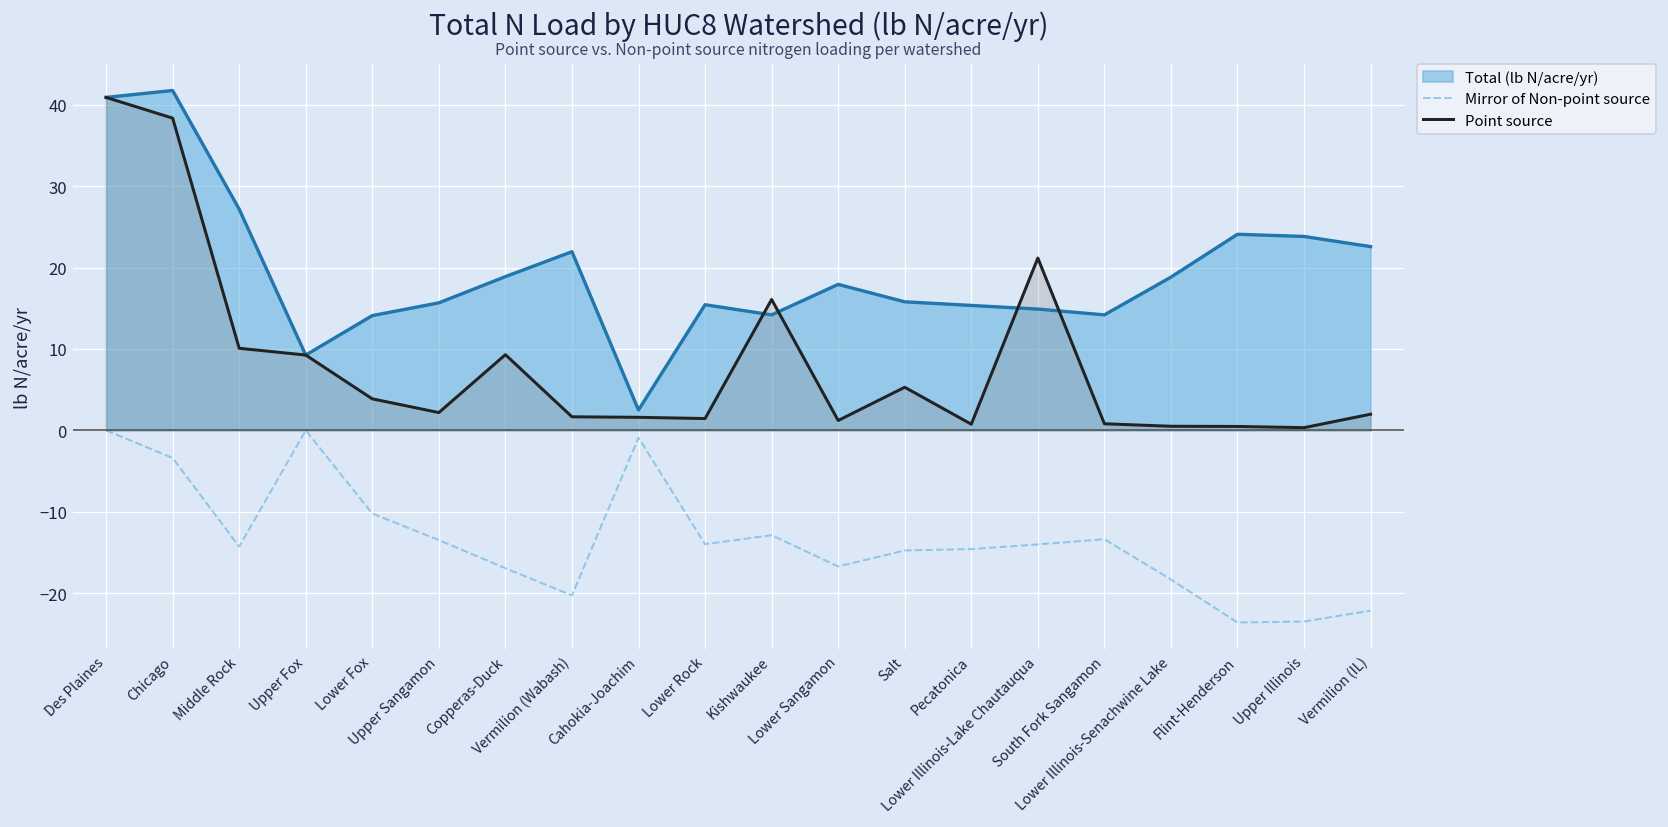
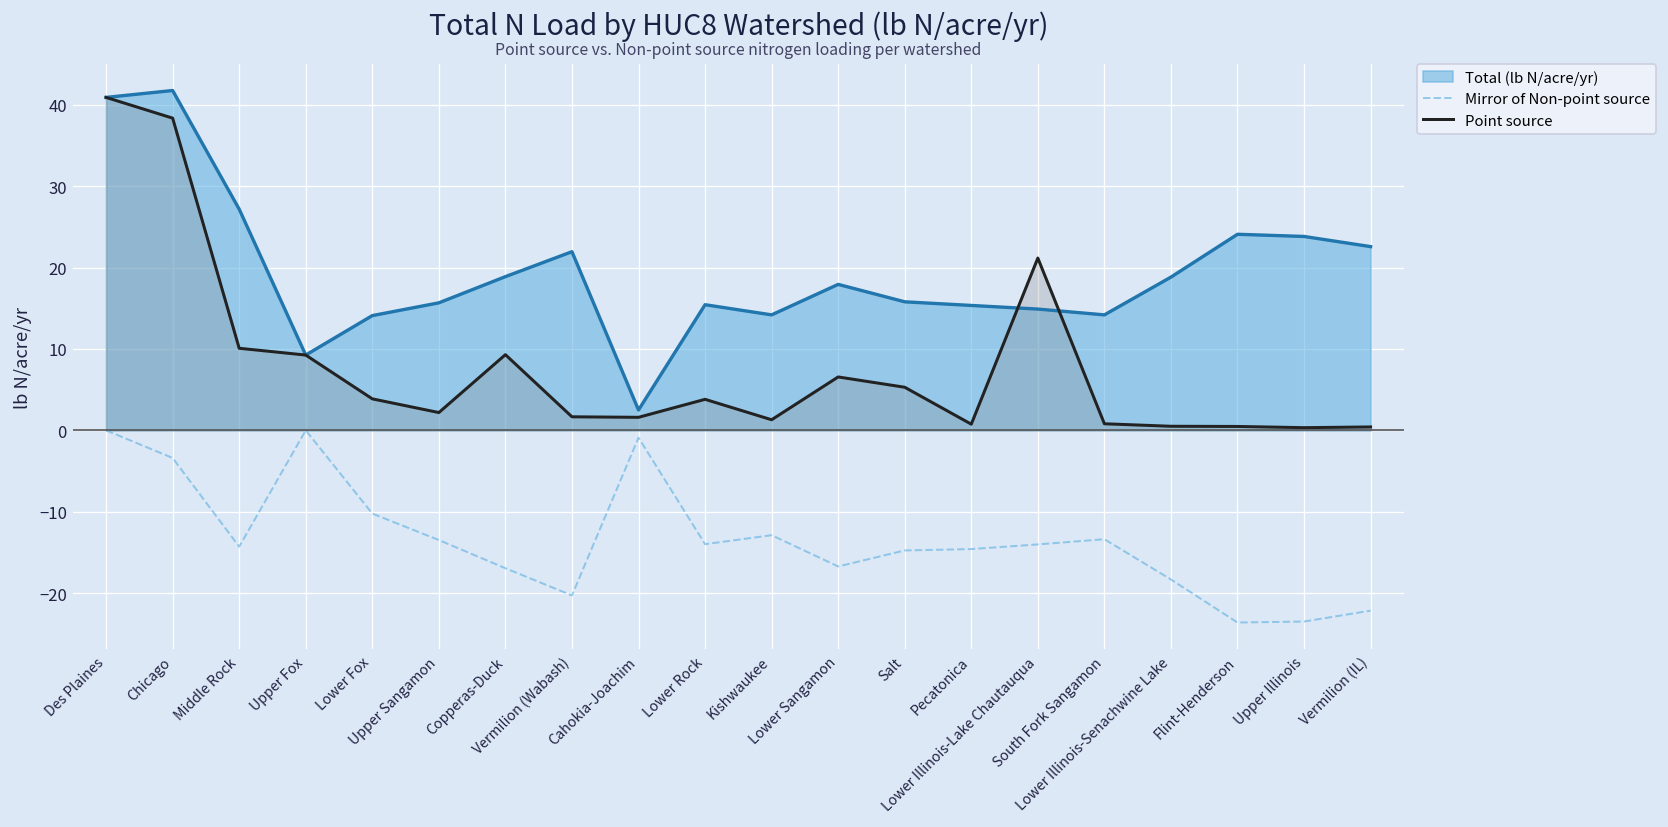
Point source, Lower Rock: 1 -> 4
Point source, Kishwaukee: 16 -> 1
Point source, Lower Sangamon: 1 -> 7
Point source, Vermilion (IL): 2 -> 0
